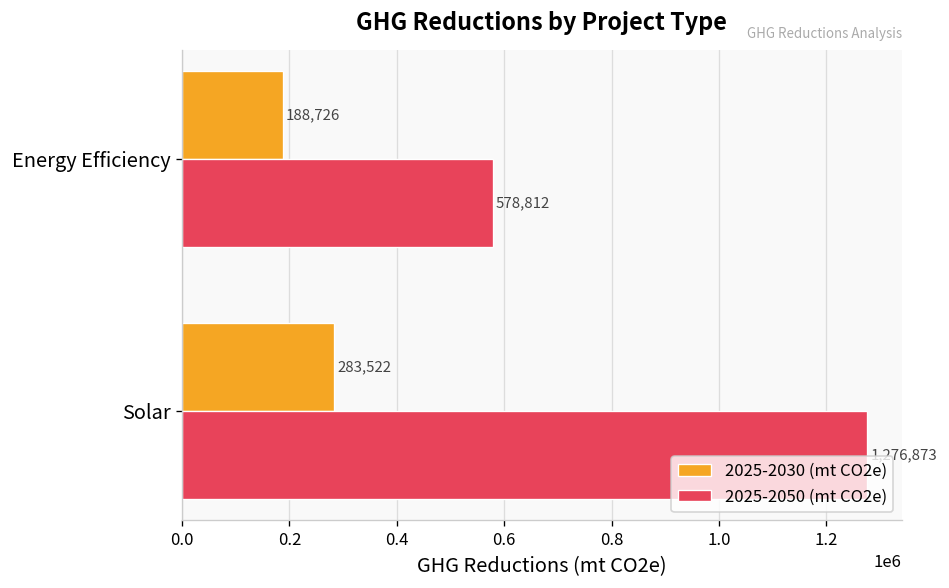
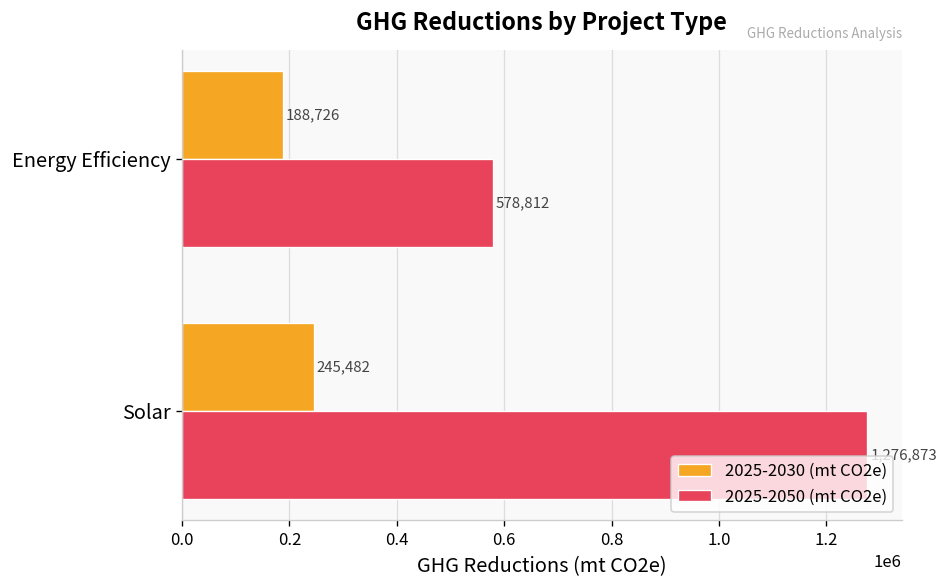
2025-2030 (mt CO2e), Solar: 283,522 -> 245,482
